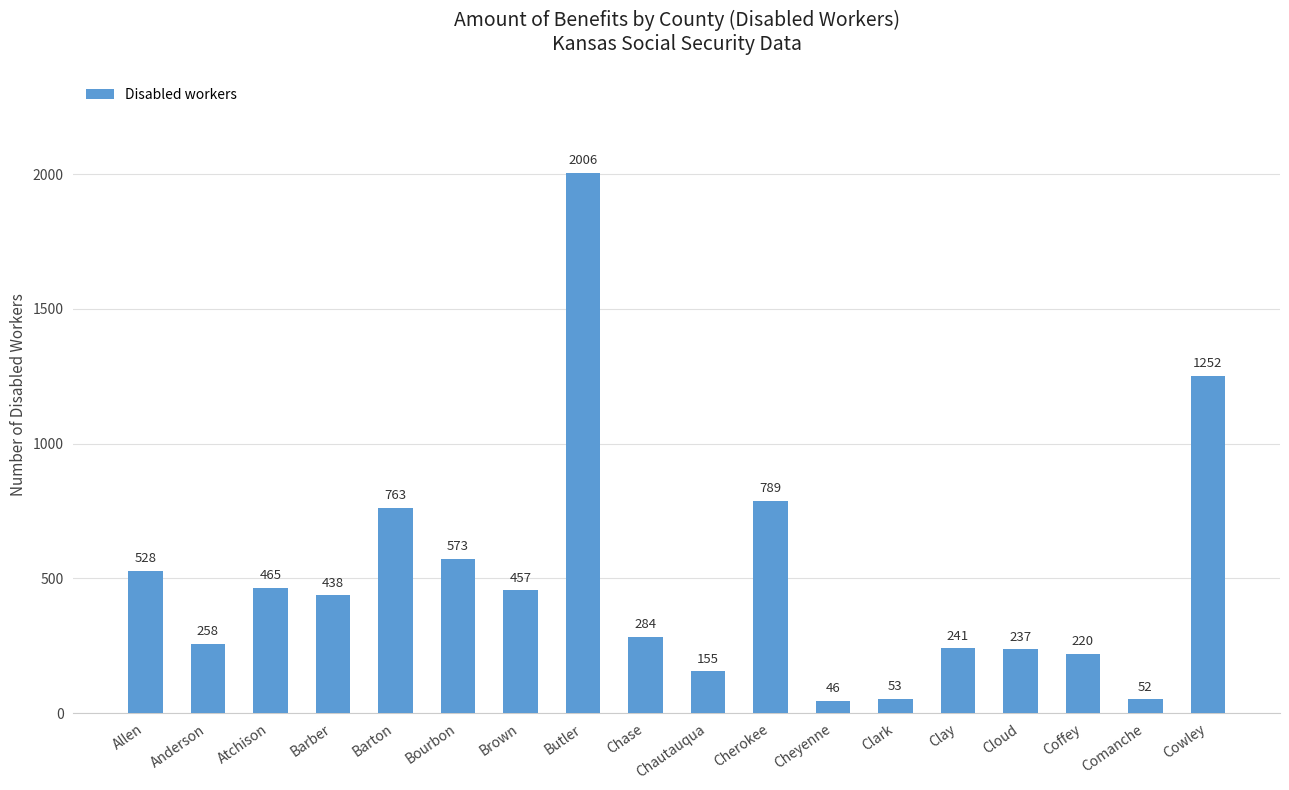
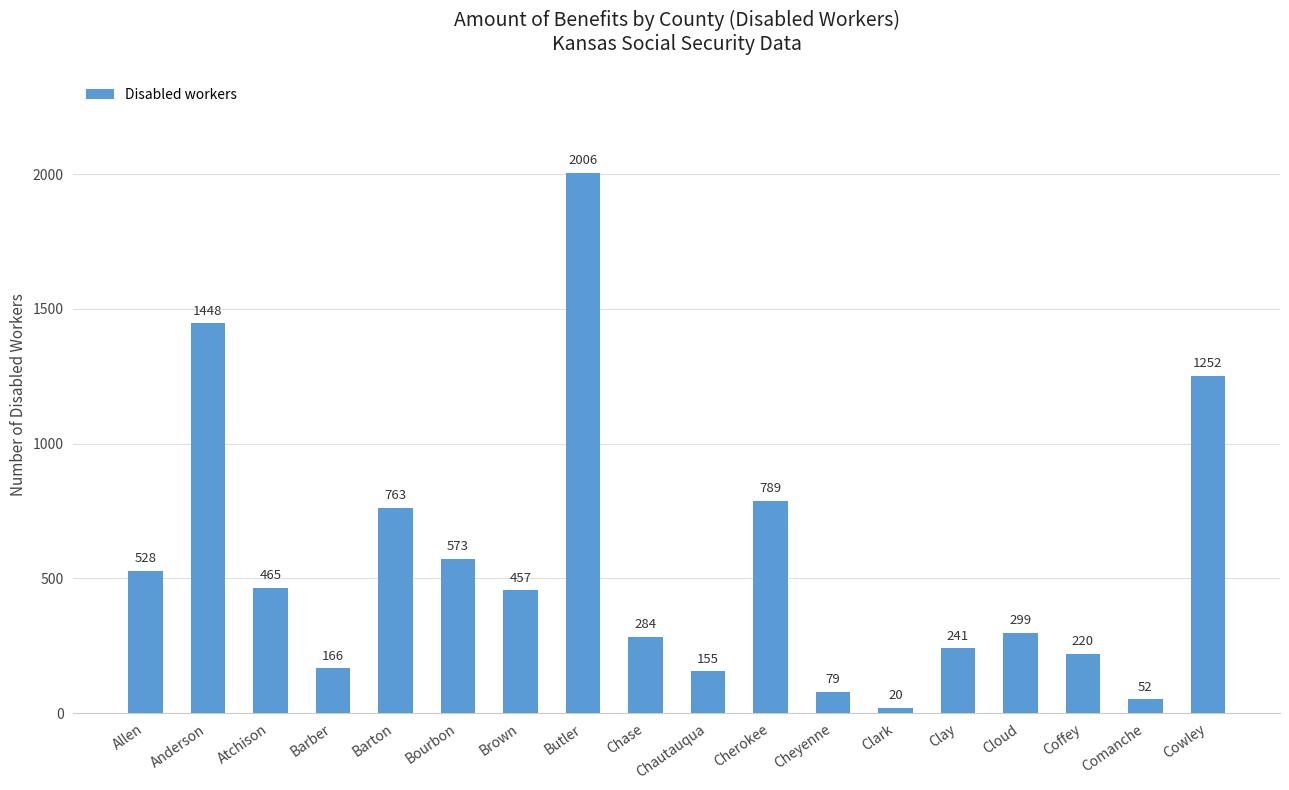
Anderson: 258 -> 1448
Barber: 438 -> 166
Cheyenne: 46 -> 79
Clark: 53 -> 20
Cloud: 237 -> 299
